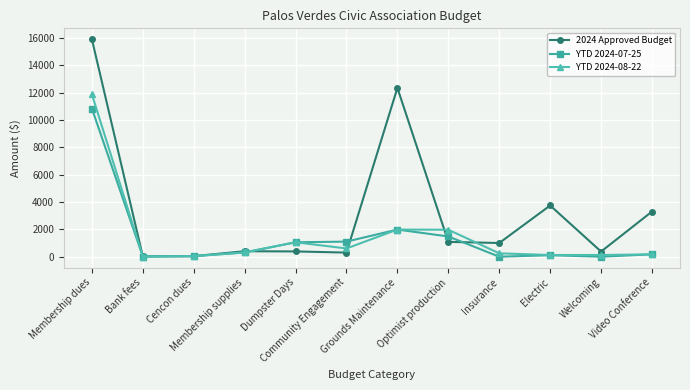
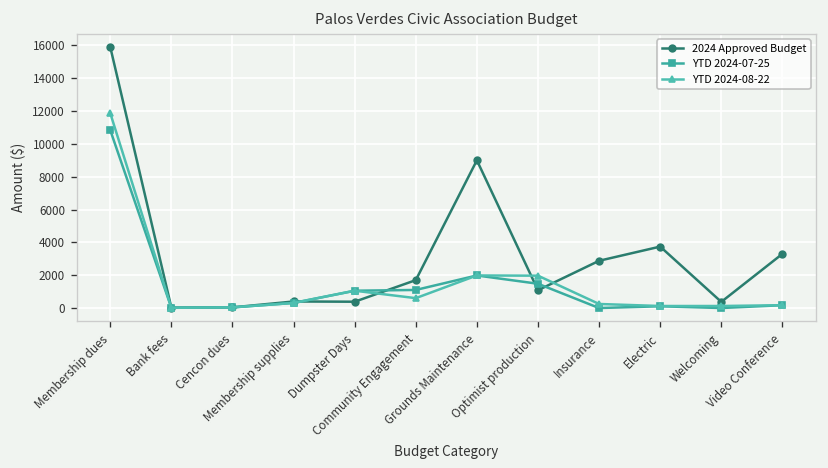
2024 Approved Budget, Community Engagement: 300 -> 1700
2024 Approved Budget, Grounds Maintenance: 12300 -> 9000
2024 Approved Budget, Insurance: 1000 -> 2900
